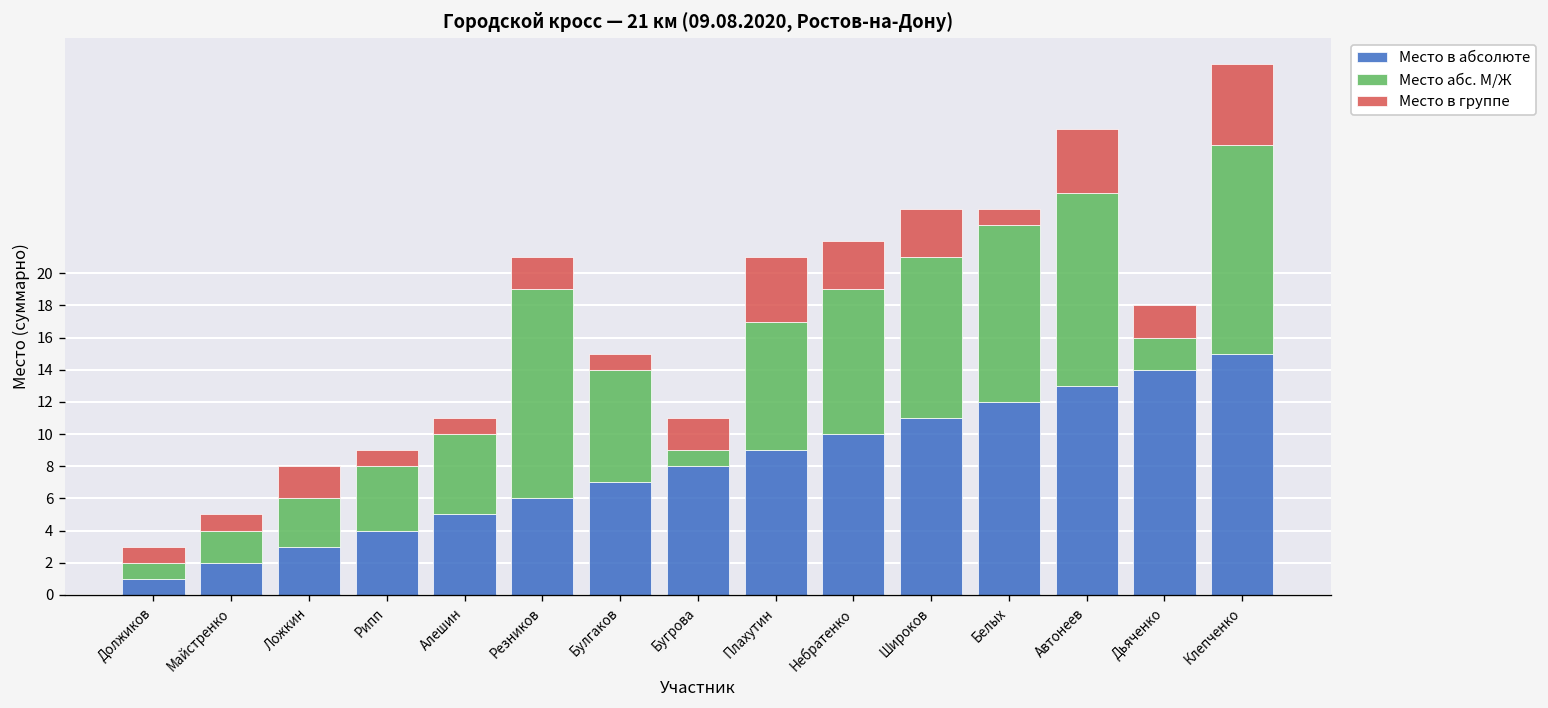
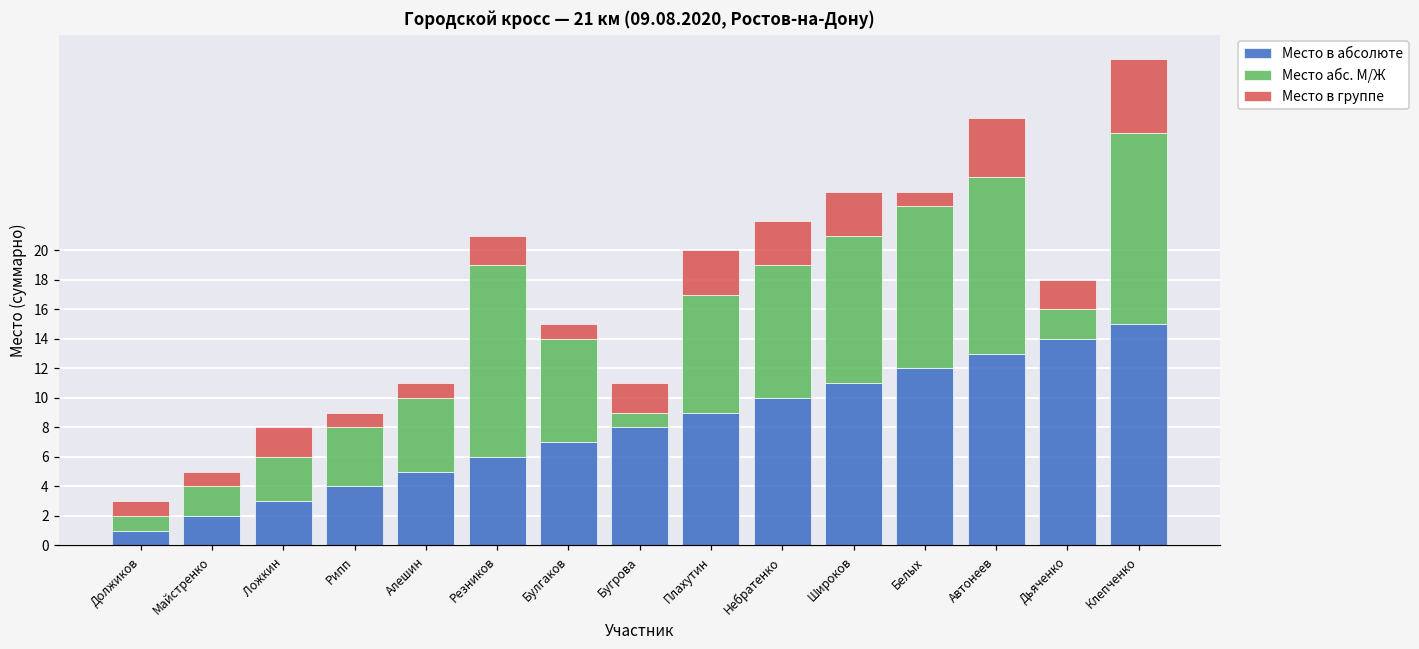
Место в группе, Плахутин: 4 -> 3
